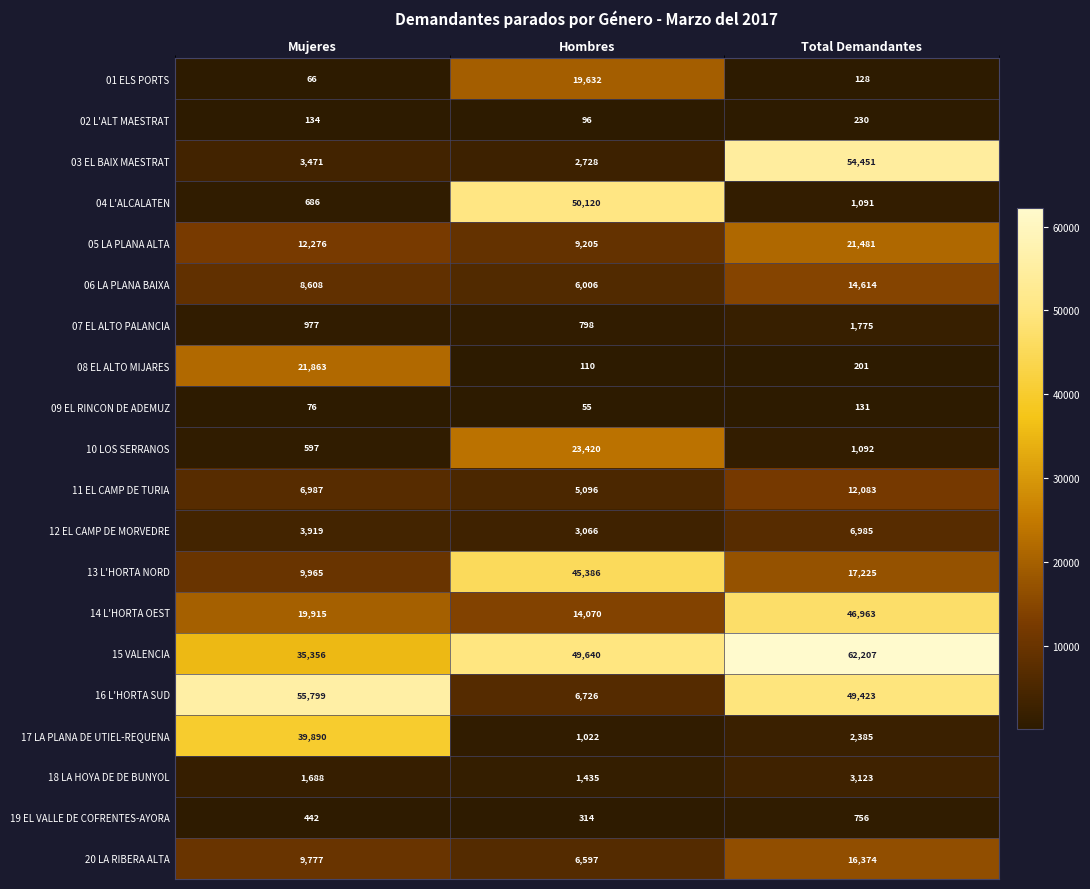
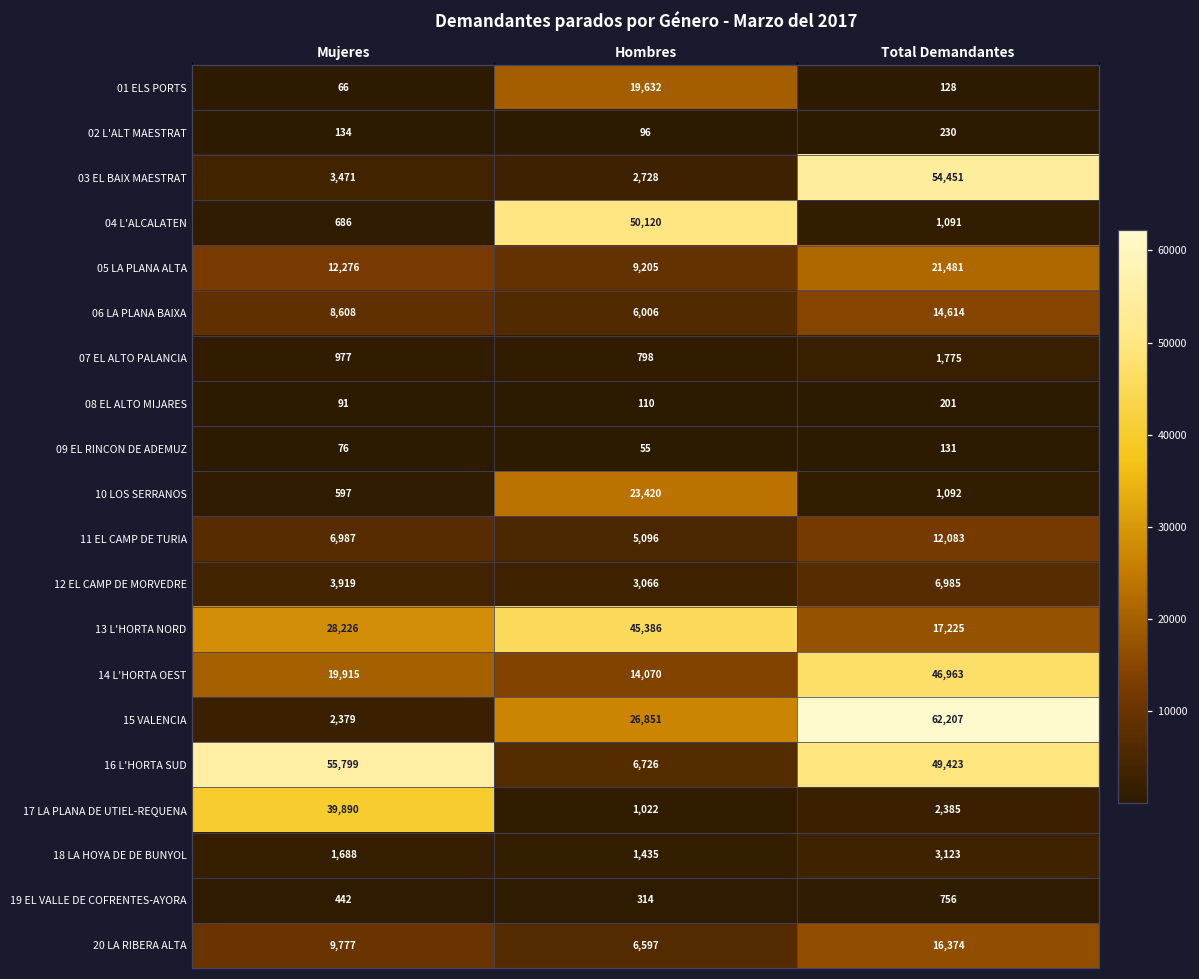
08 EL ALTO MIJARES, Mujeres: 21,863 -> 91
13 L'HORTA NORD, Mujeres: 9,965 -> 28,226
15 VALENCIA, Mujeres: 35,356 -> 2,379
15 VALENCIA, Hombres: 49,640 -> 26,851
